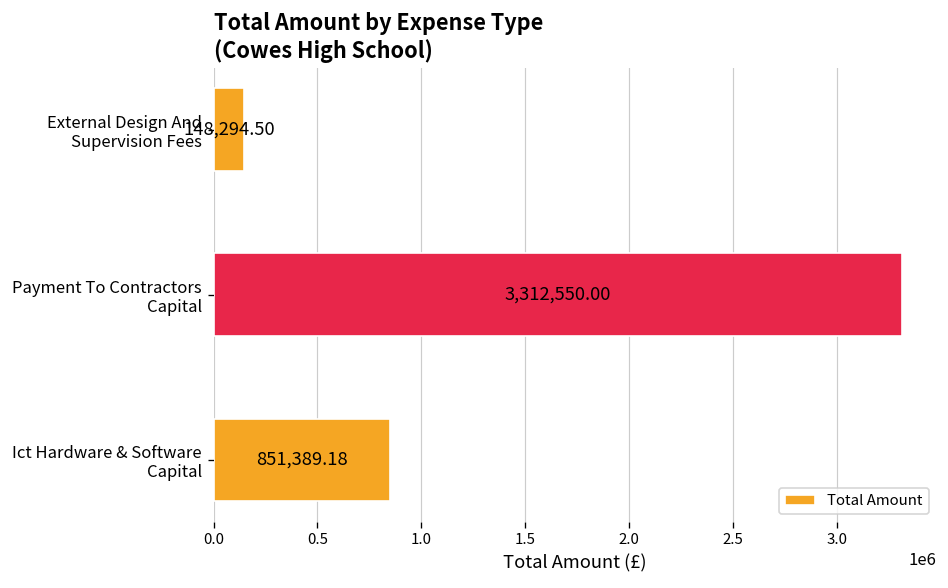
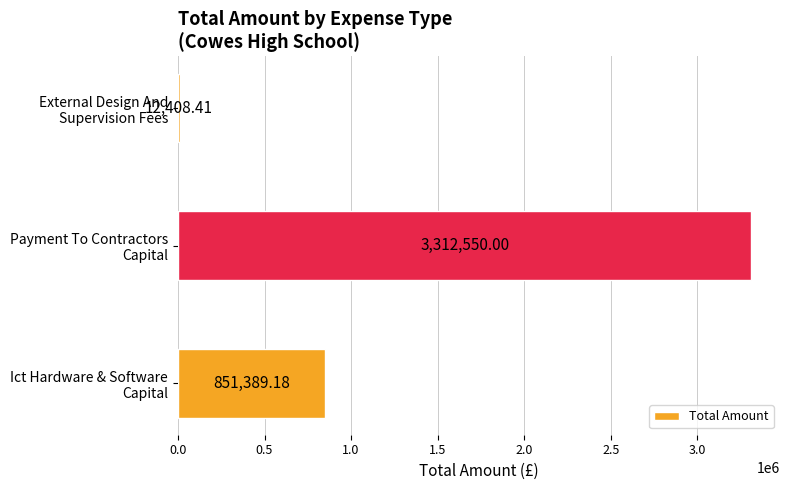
External Design And Supervision Fees: 148,294.50 -> 12,408.41
